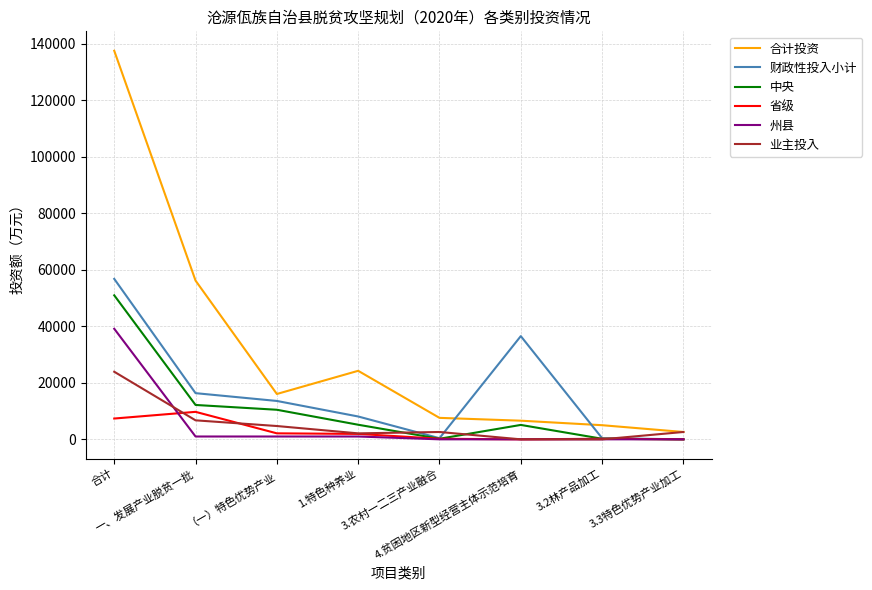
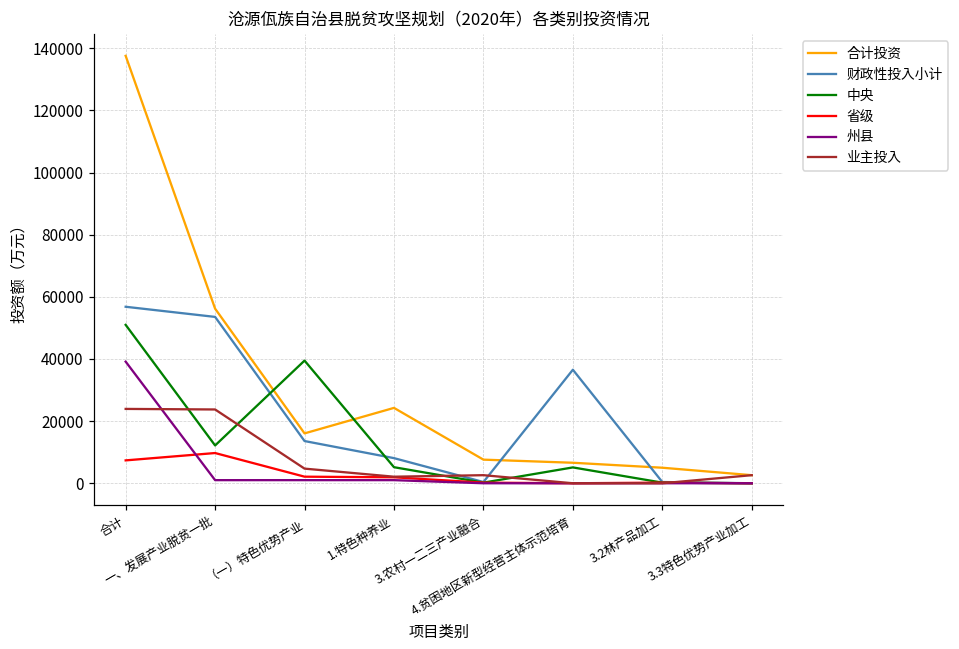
财政性投入小计, 一、发展产业脱贫一批: 16000 -> 54000
业主投入, 一、发展产业脱贫一批: 7000 -> 24000
中央, （一）特色优势产业: 10000 -> 39000
